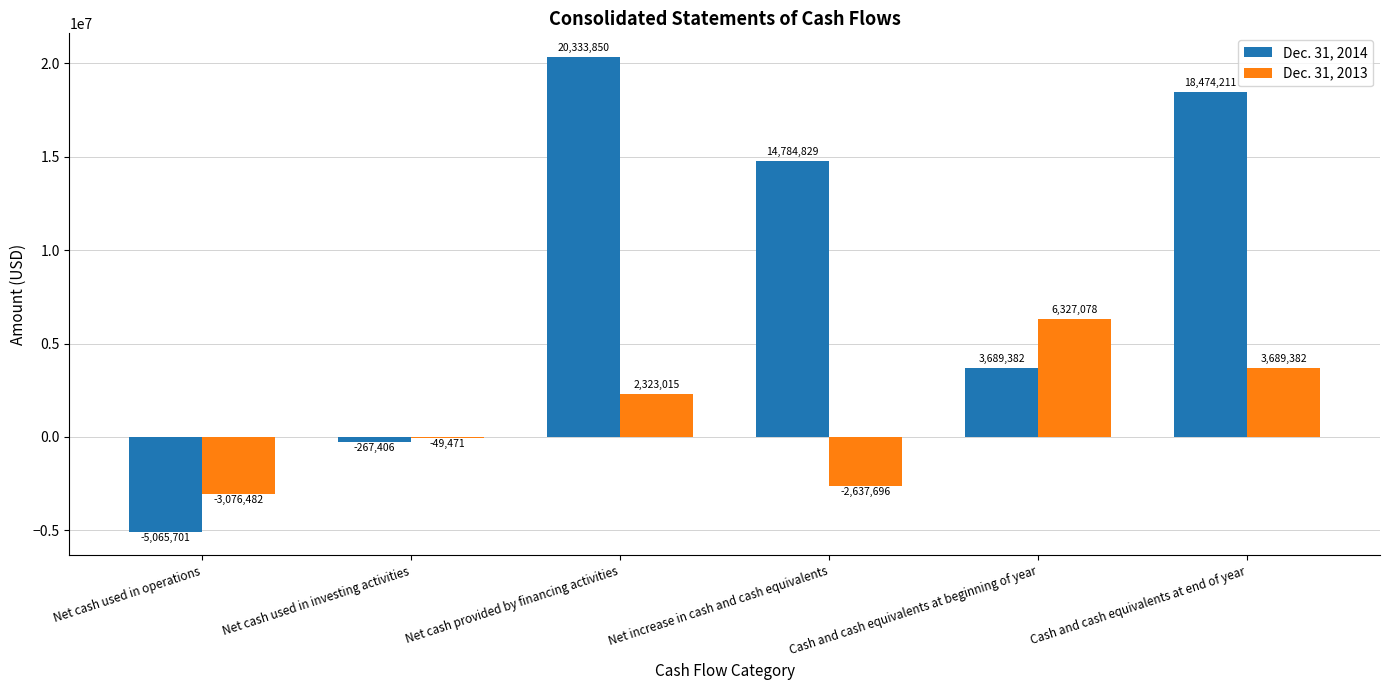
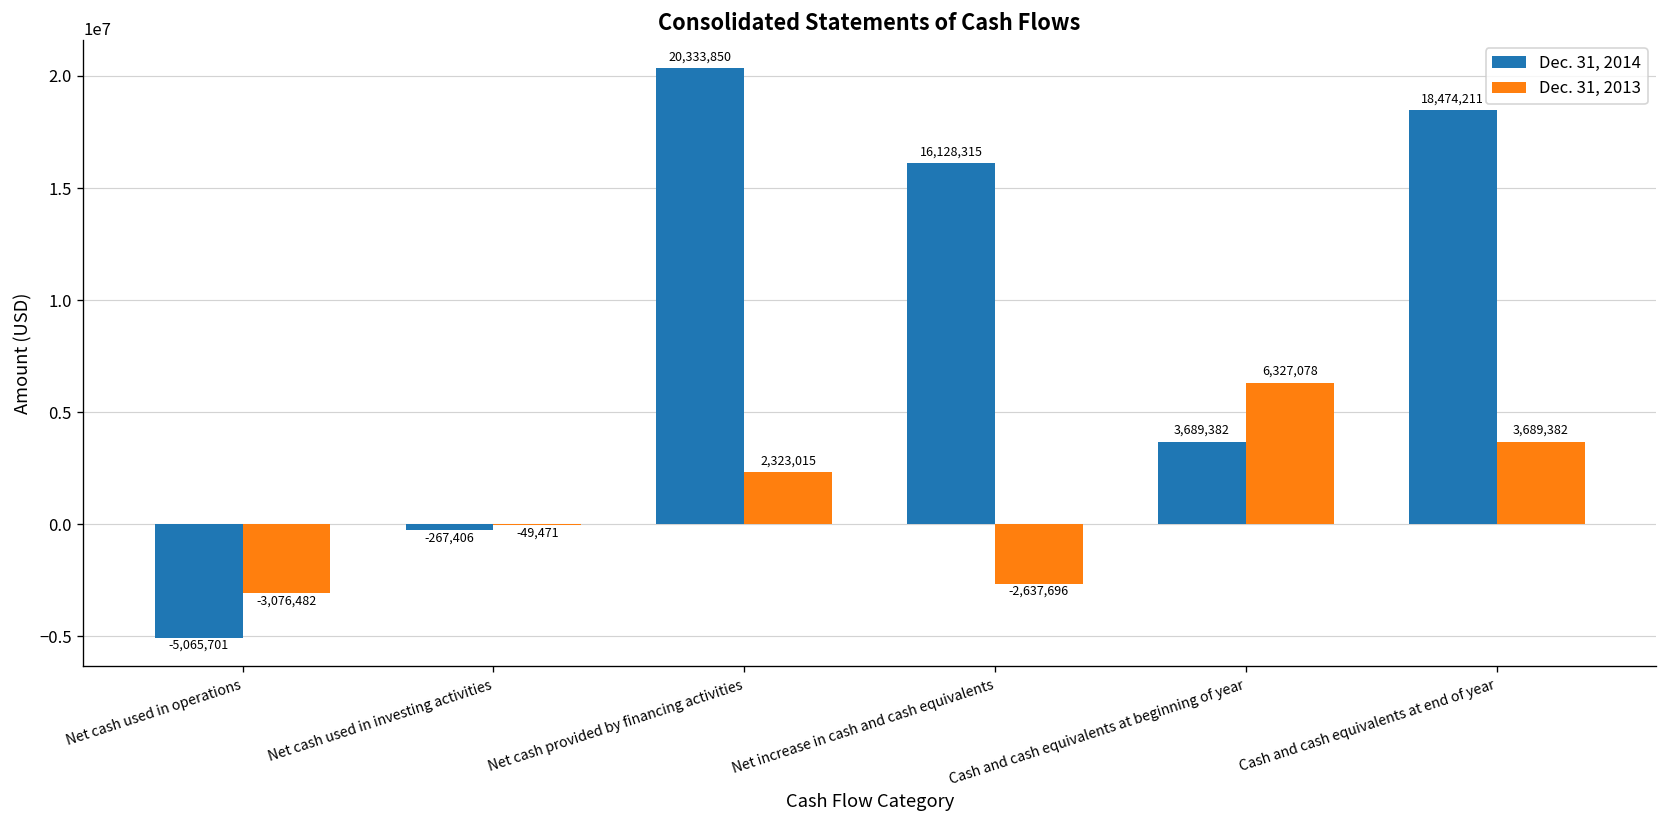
Dec. 31, 2014, Net increase in cash and cash equivalents: 14,784,829 -> 16,128,315
